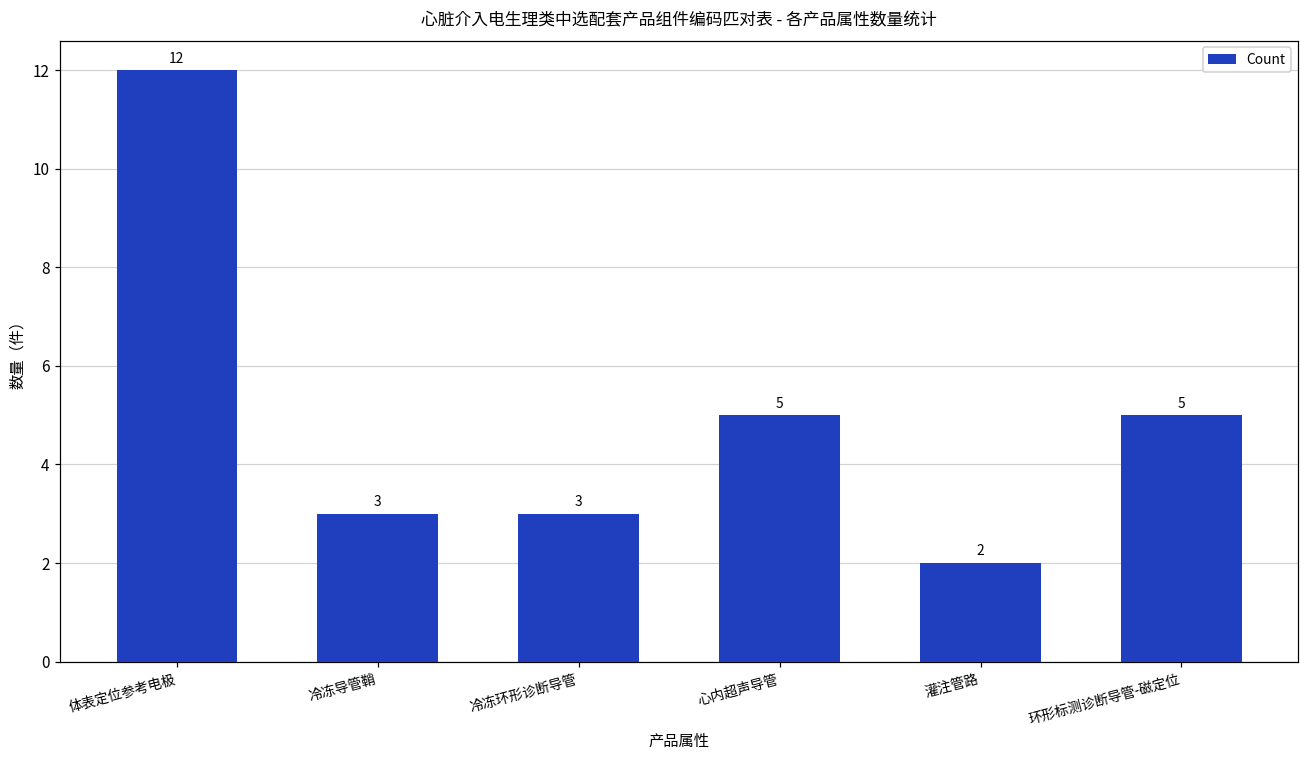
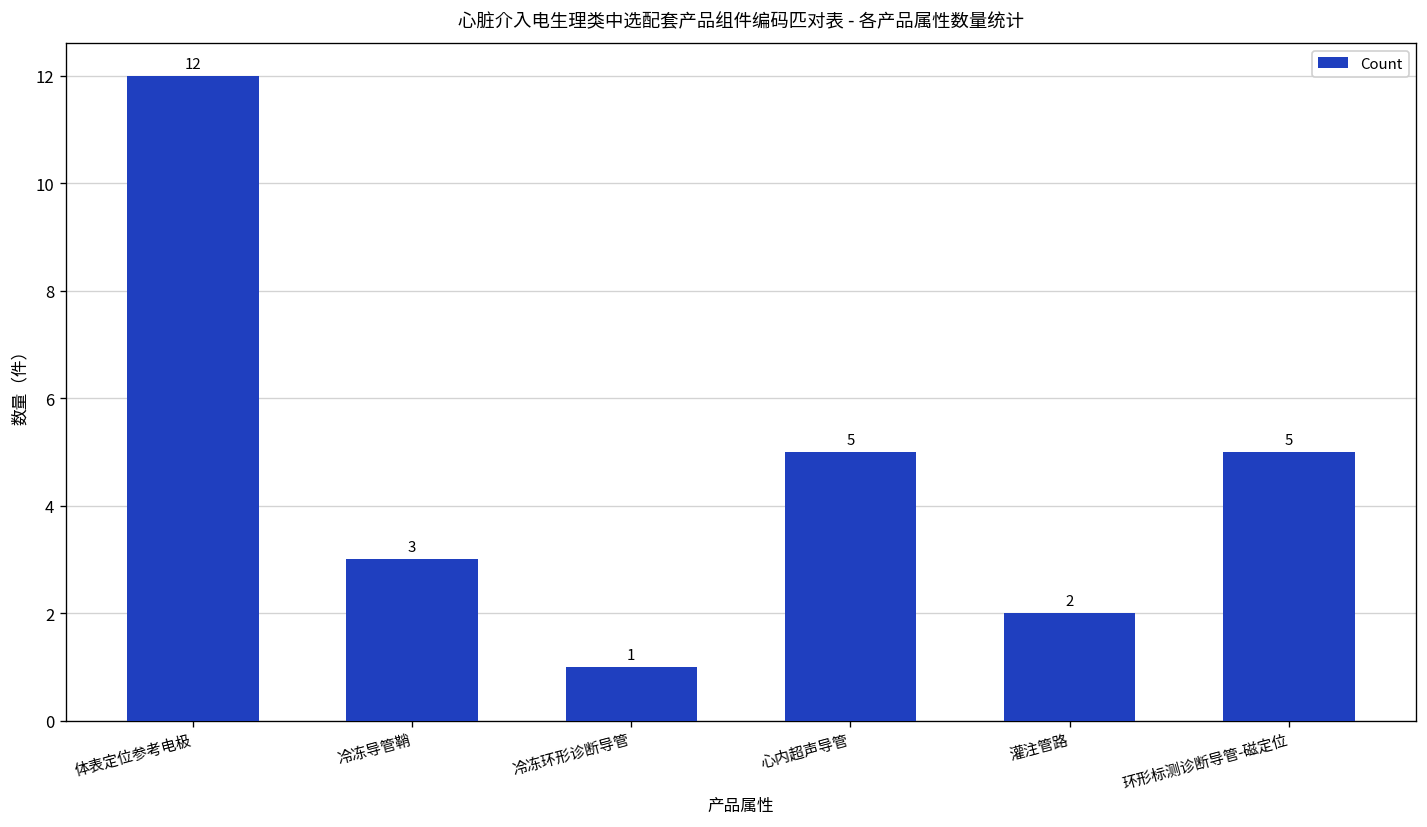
冷冻环形诊断导管: 3 -> 1
